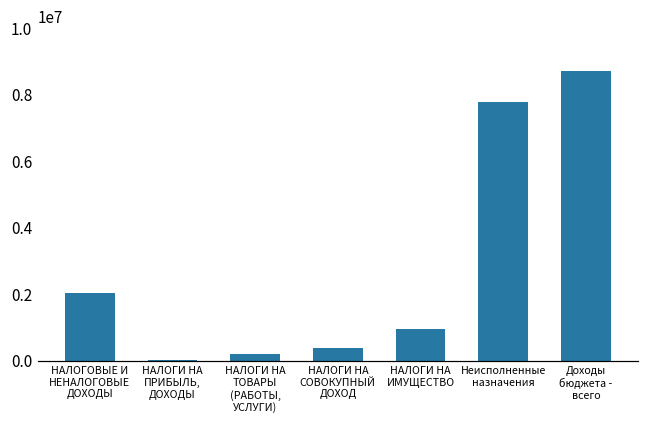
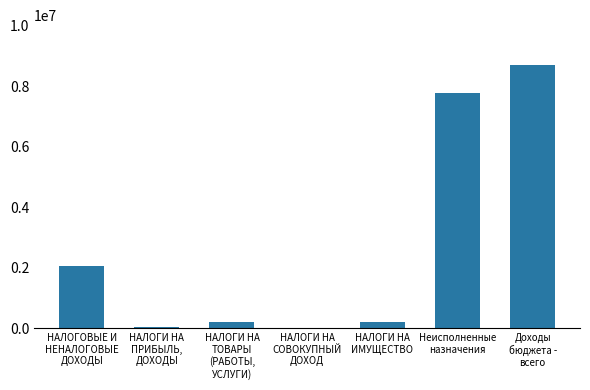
НАЛОГИ НА СОВОКУПНЫЙ ДОХОД: 400000 -> 0
НАЛОГИ НА ИМУЩЕСТВО: 1000000 -> 200000
